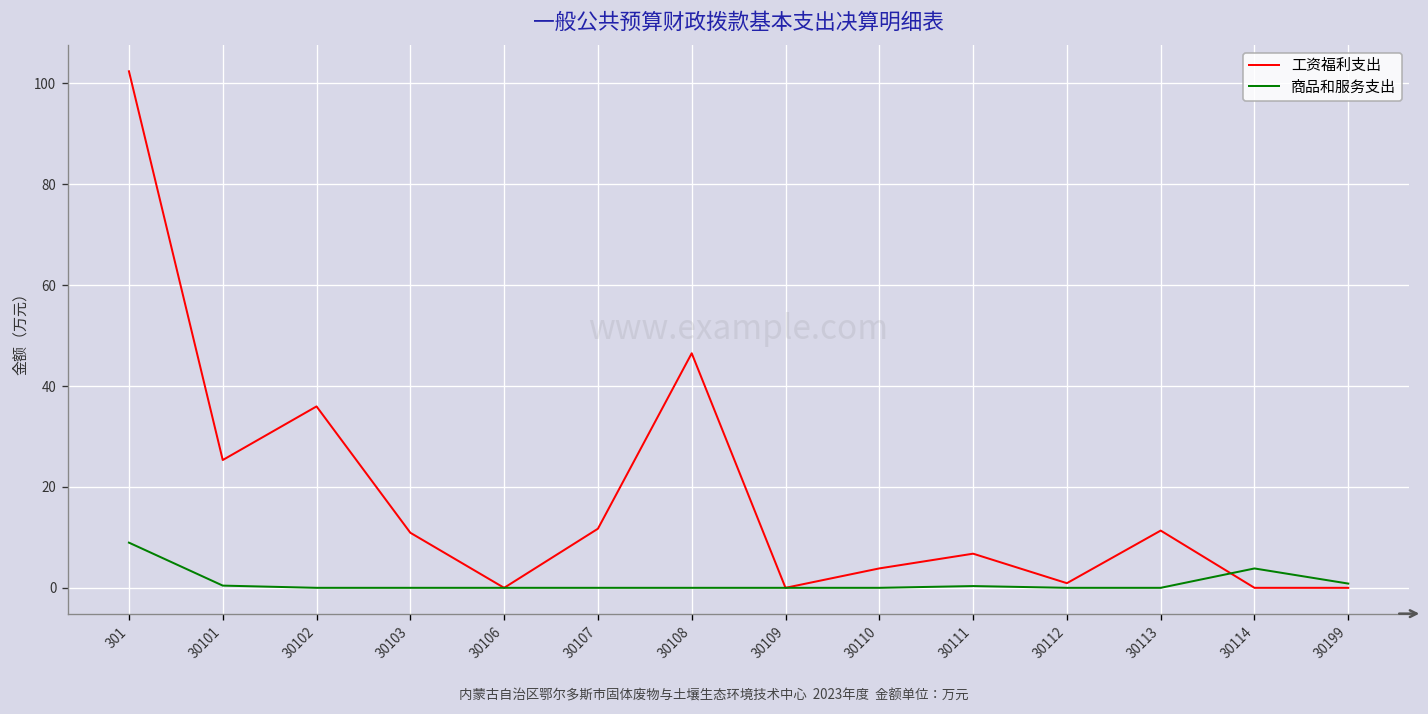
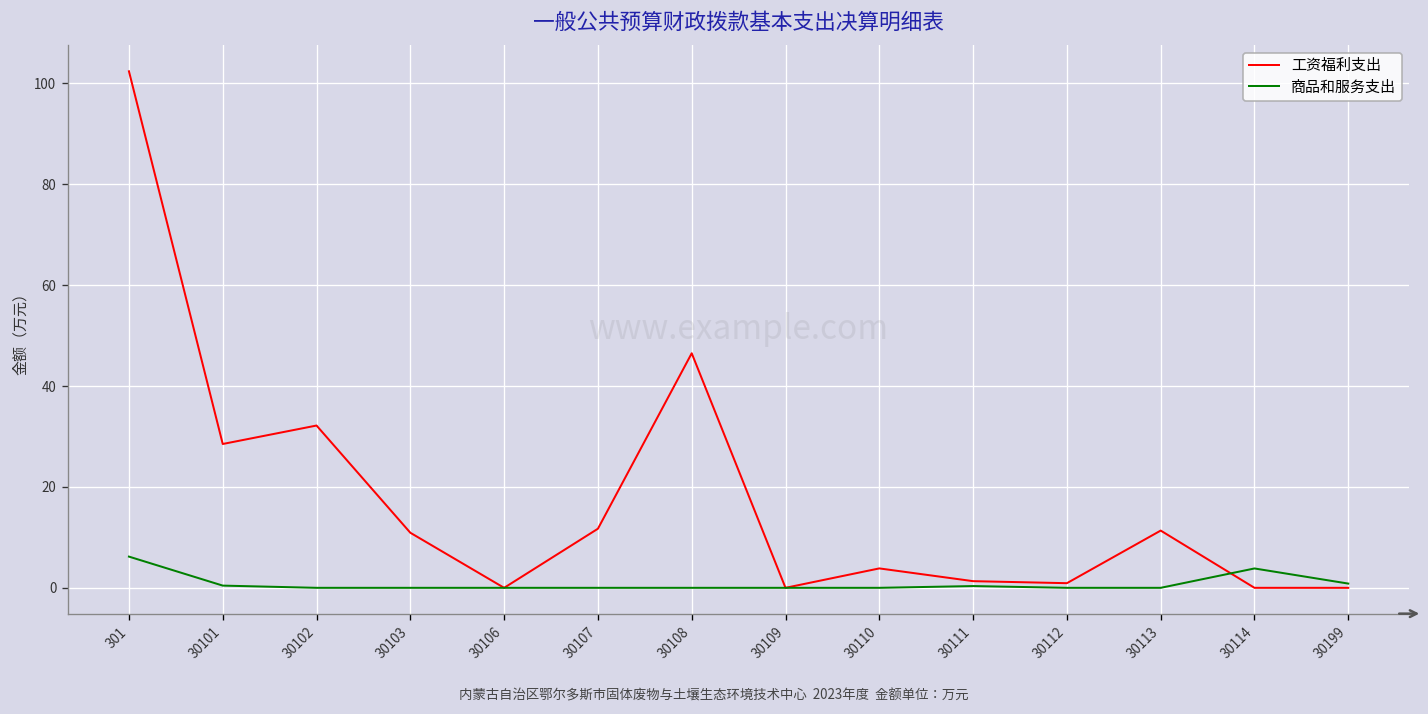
商品和服务支出, 301: 9 -> 6
工资福利支出, 30101: 25 -> 29
工资福利支出, 30102: 36 -> 32
工资福利支出, 30111: 7 -> 1
